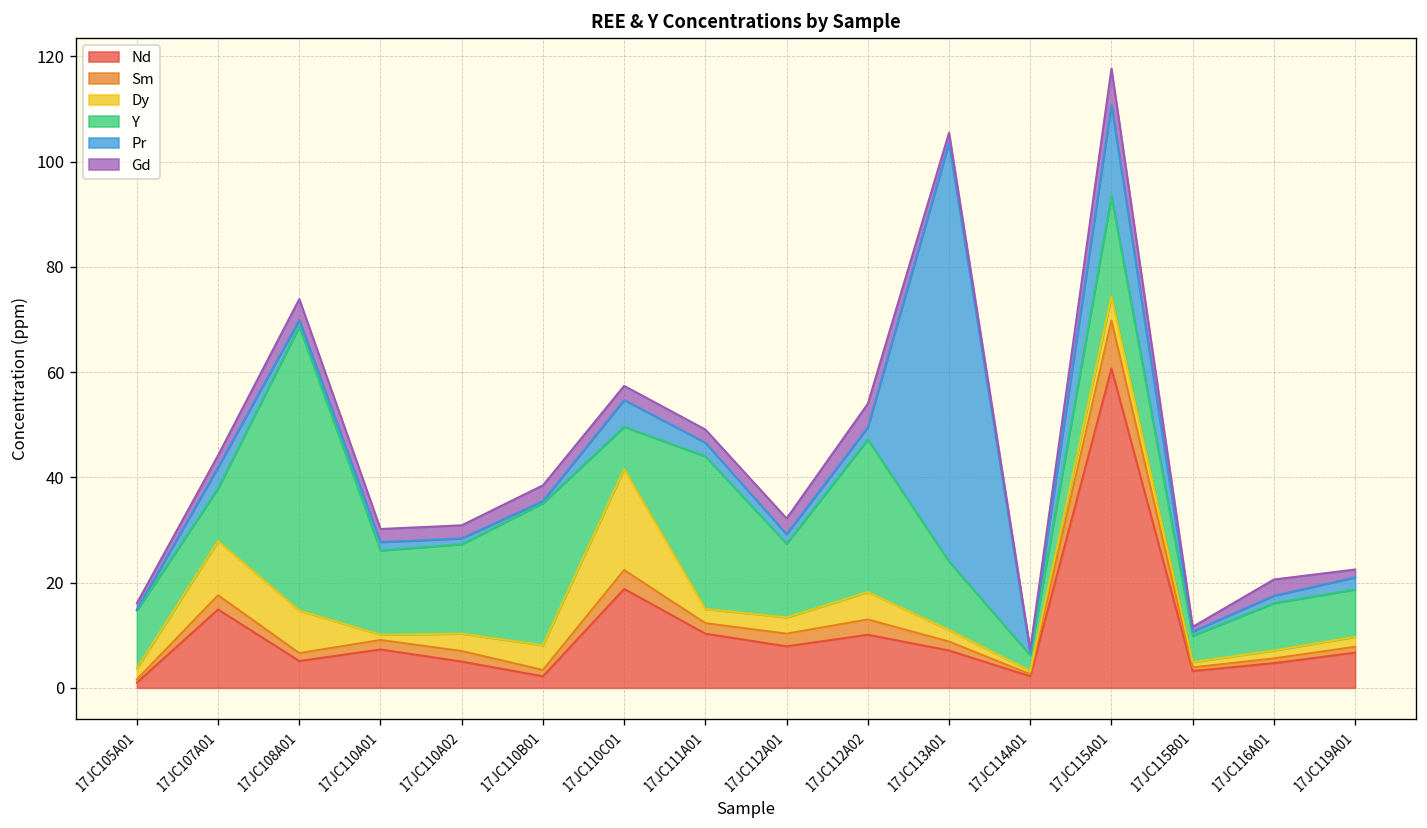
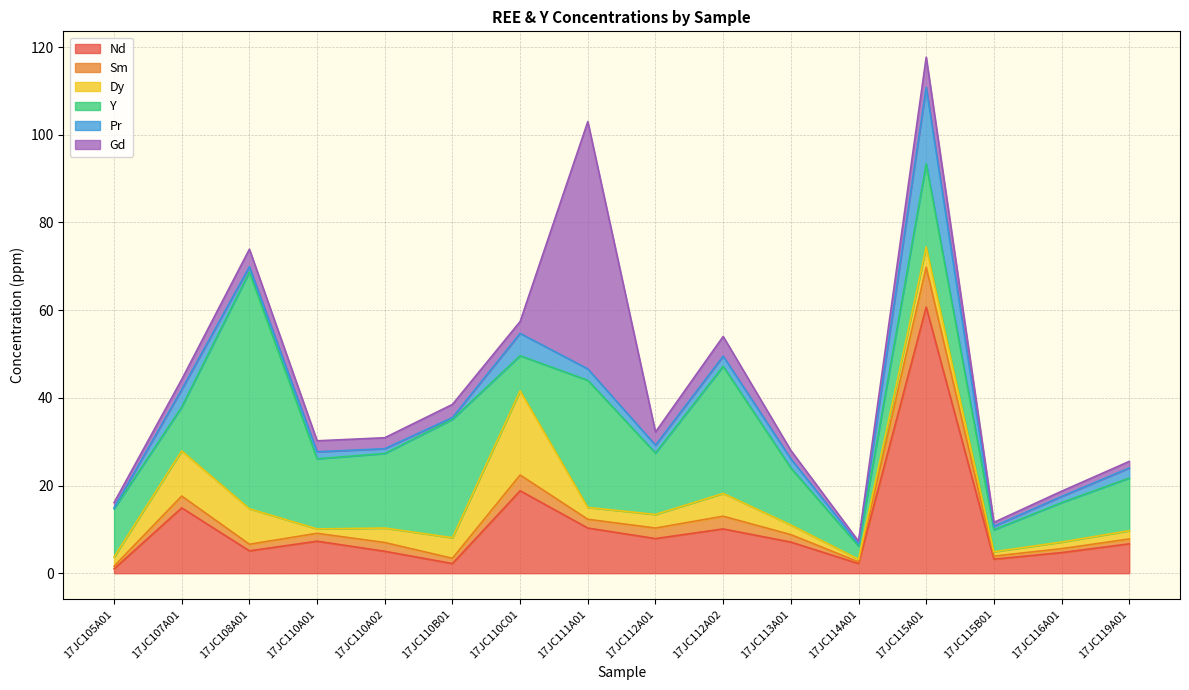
Gd, 17JC111A01: 3 -> 56
Pr, 17JC113A01: 80 -> 2
Gd, 17JC116A01: 3 -> 1
Y, 17JC119A01: 9 -> 12
